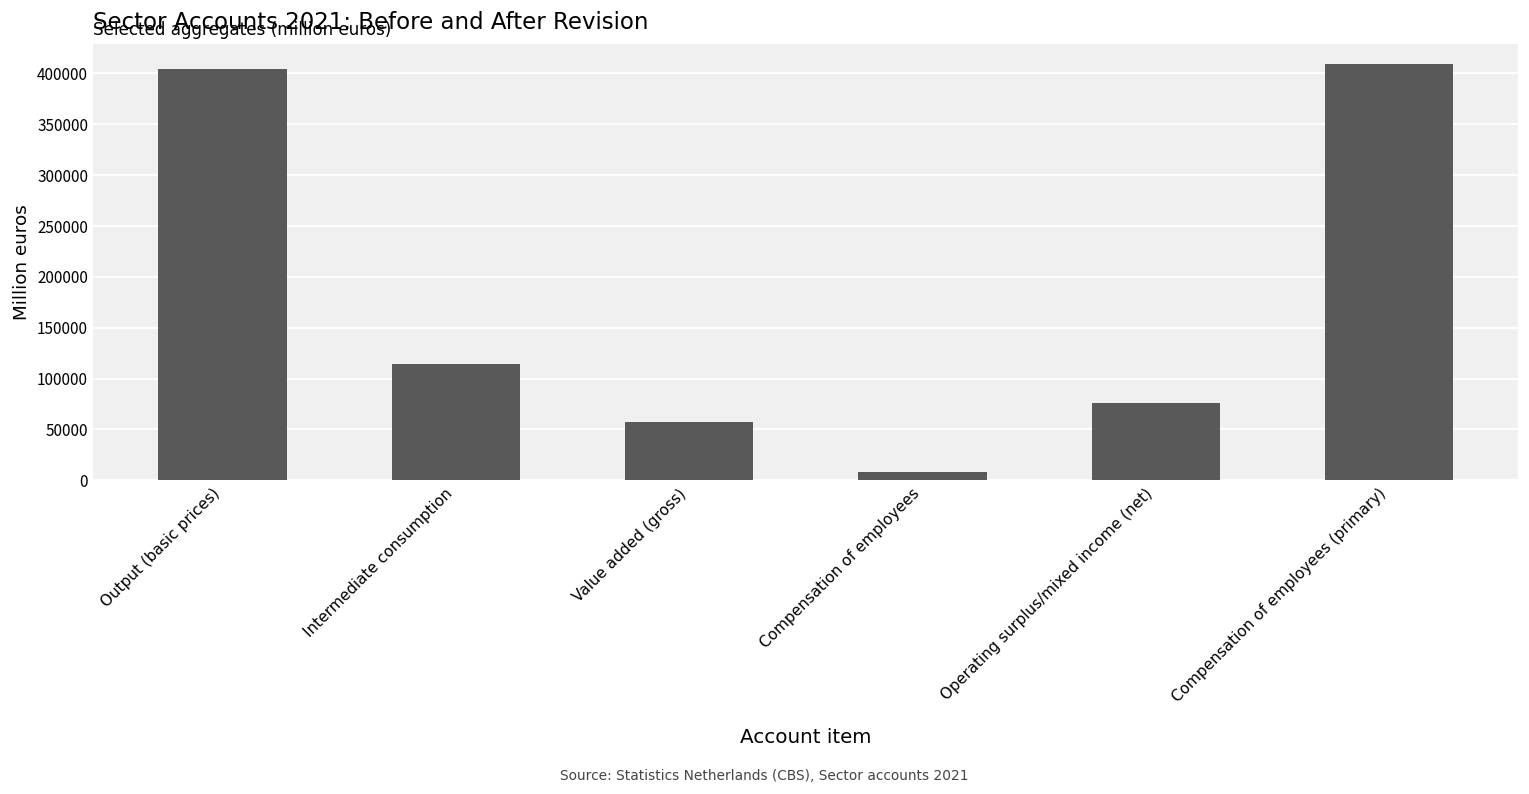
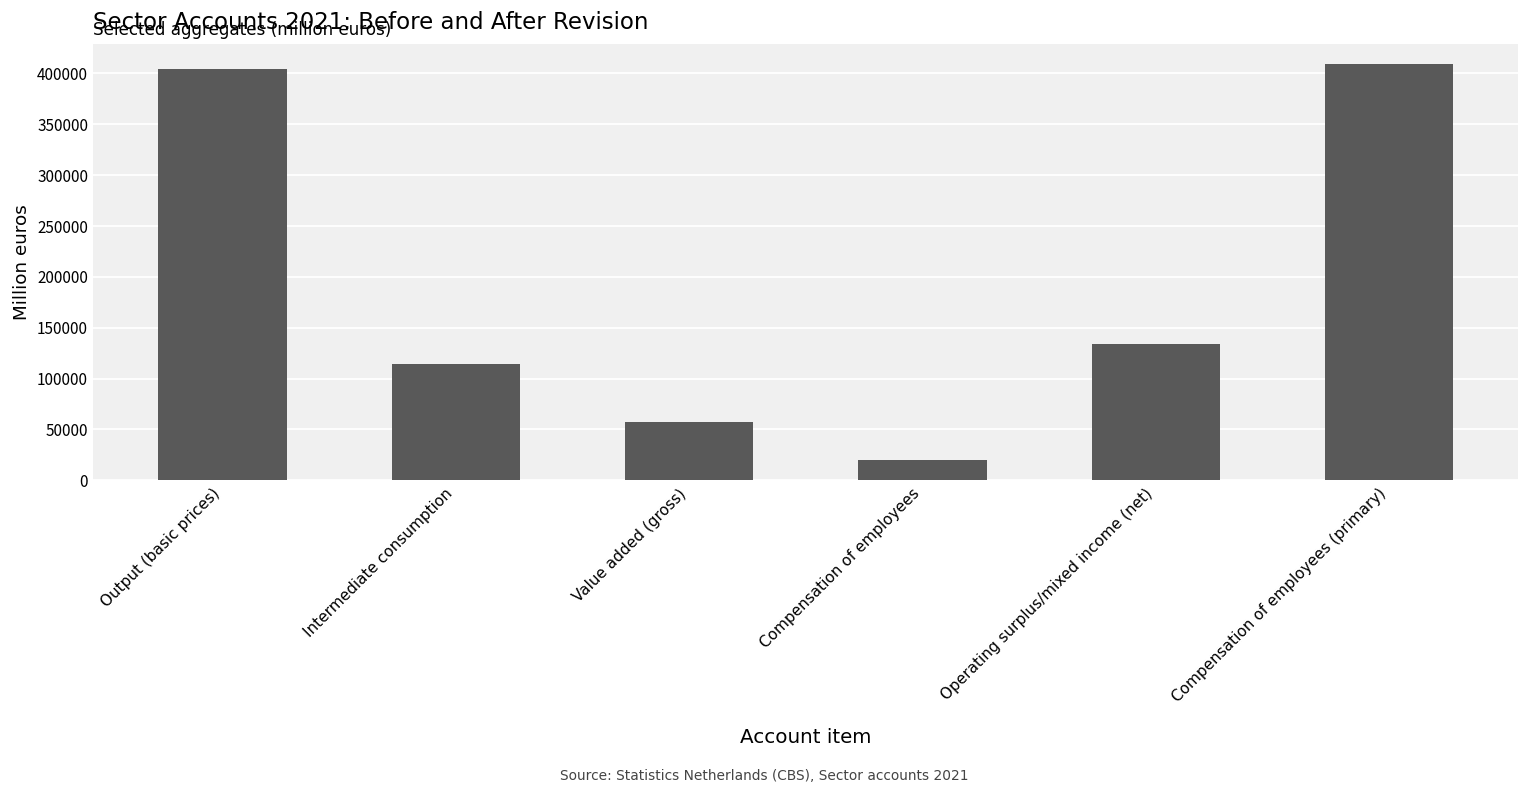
Compensation of employees: 10000 -> 20000
Operating surplus/mixed income (net): 80000 -> 130000
